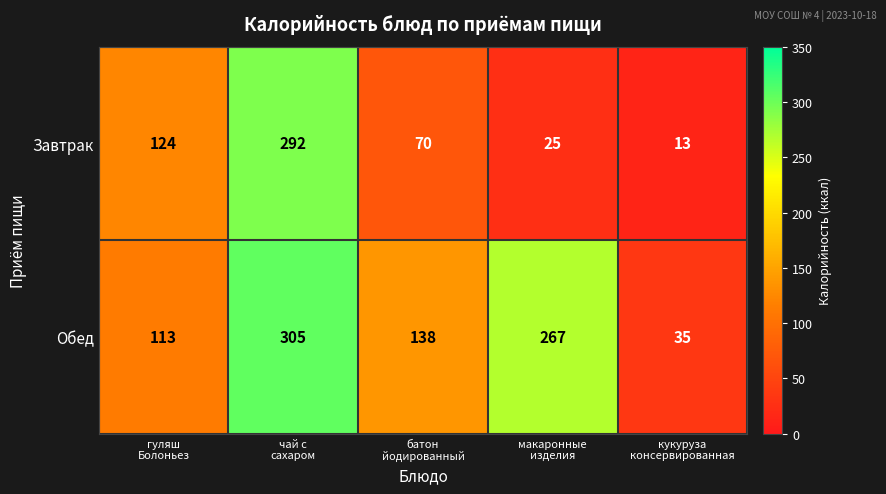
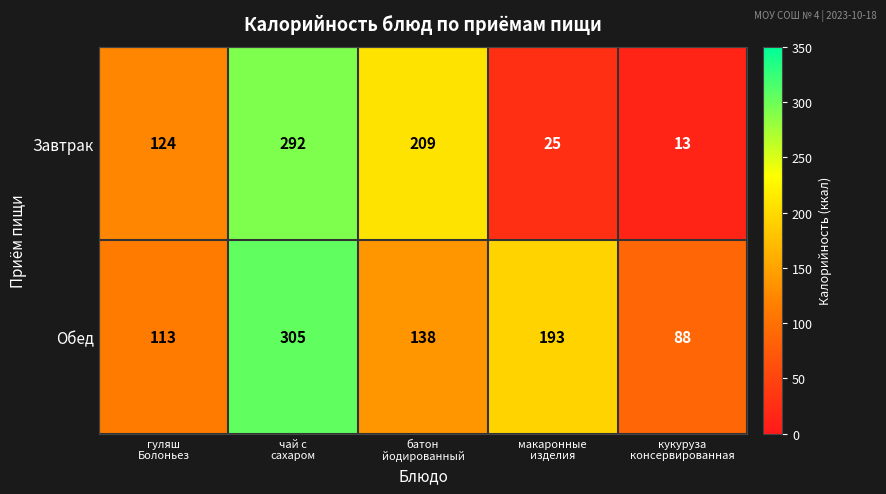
Завтрак, батон йодированный: 70 -> 209
Обед, макаронные изделия: 267 -> 193
Обед, кукуруза консервированная: 35 -> 88
